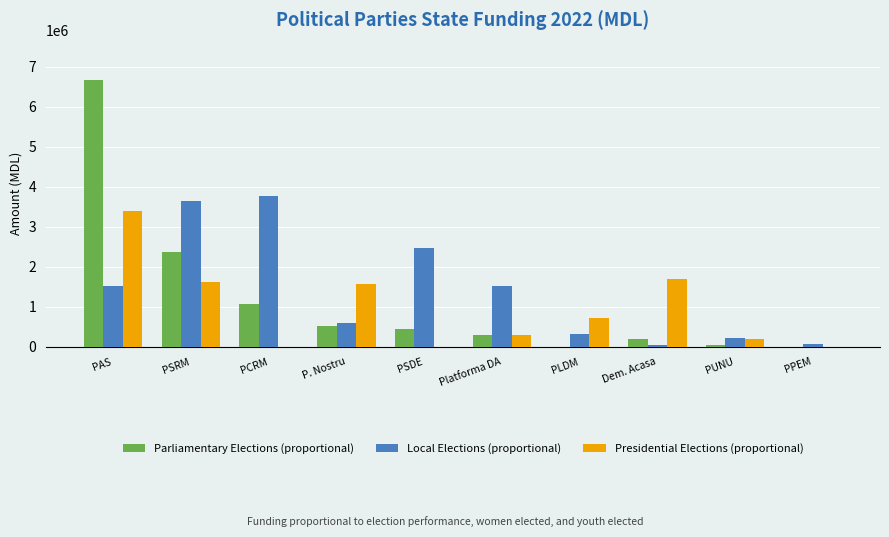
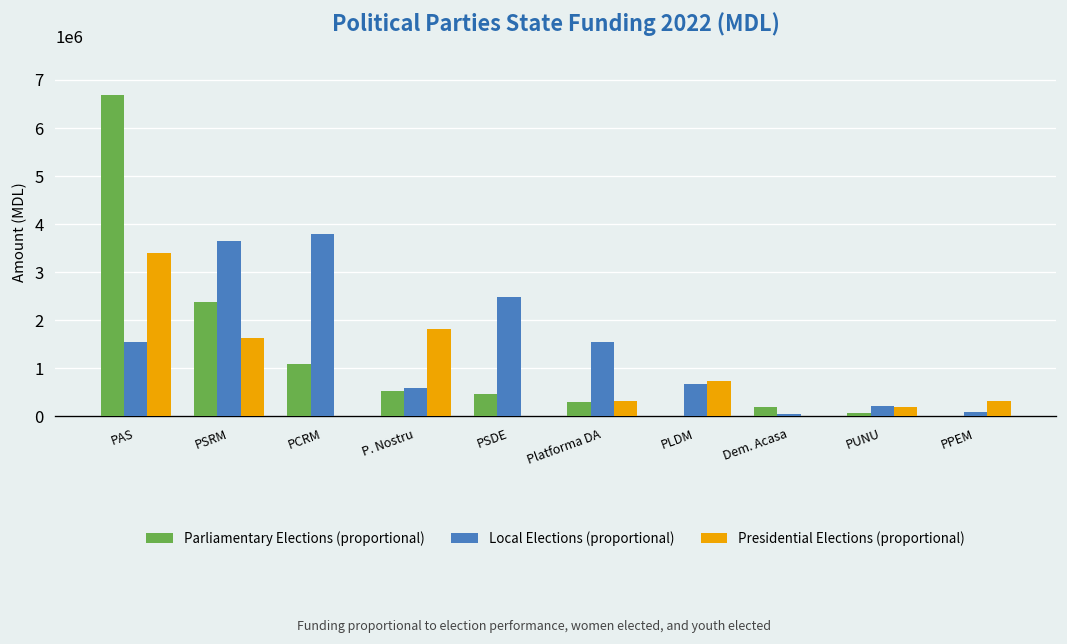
Presidential Elections (proportional), P. Nostru: 1600000 -> 1800000
Local Elections (proportional), PLDM: 300000 -> 700000
Presidential Elections (proportional), Dem. Acasa: 1700000 -> 0
Presidential Elections (proportional), PPEM: 0 -> 300000
